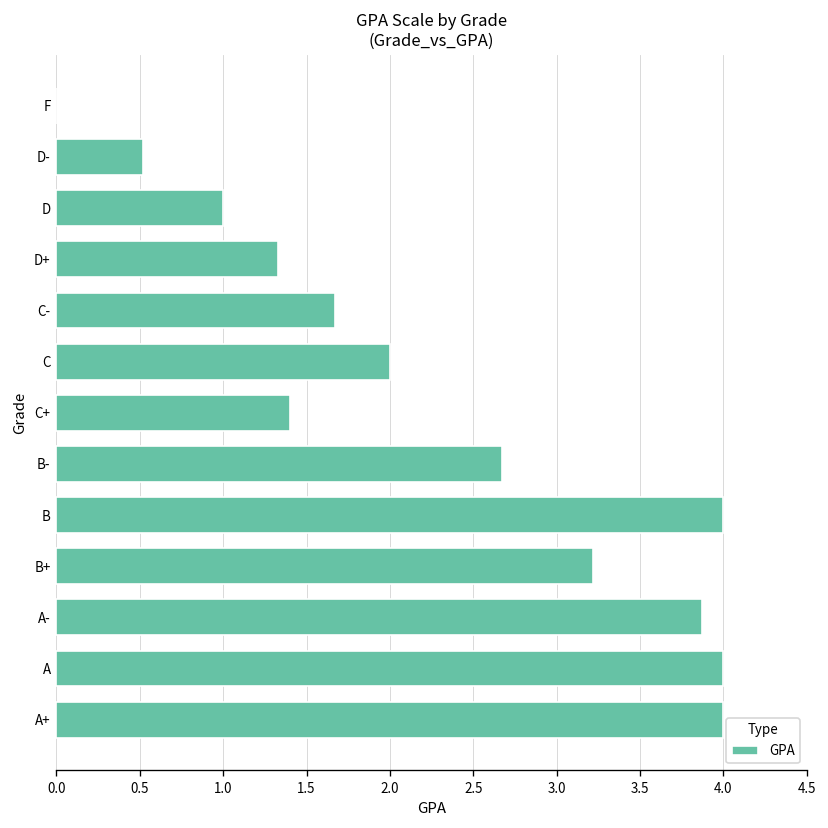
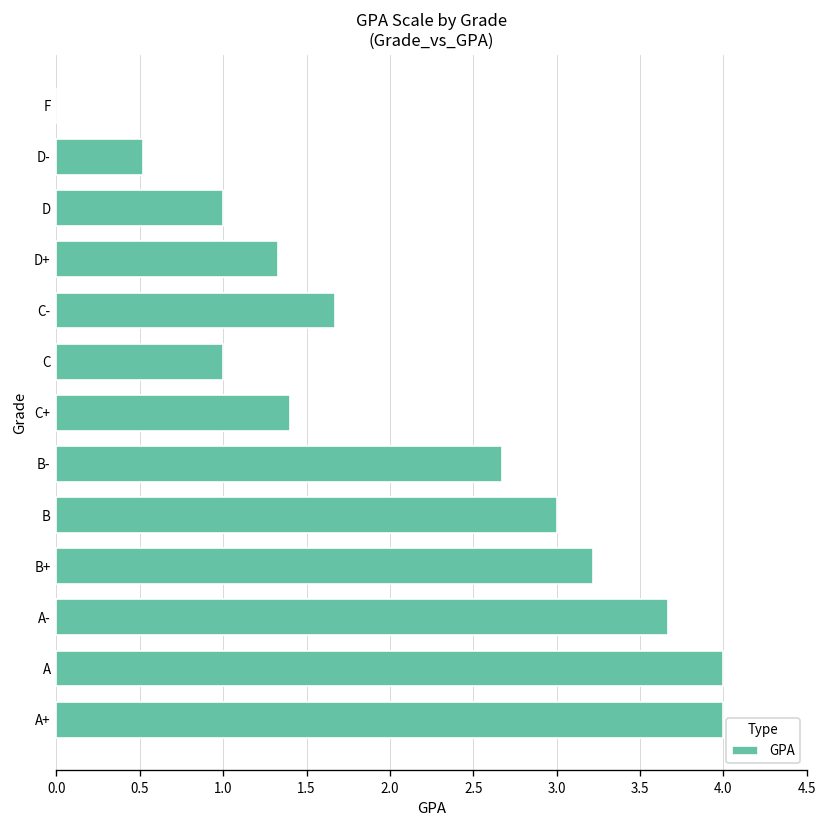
C: 2 -> 1
B: 4 -> 3
A-: 3.87 -> 3.67
